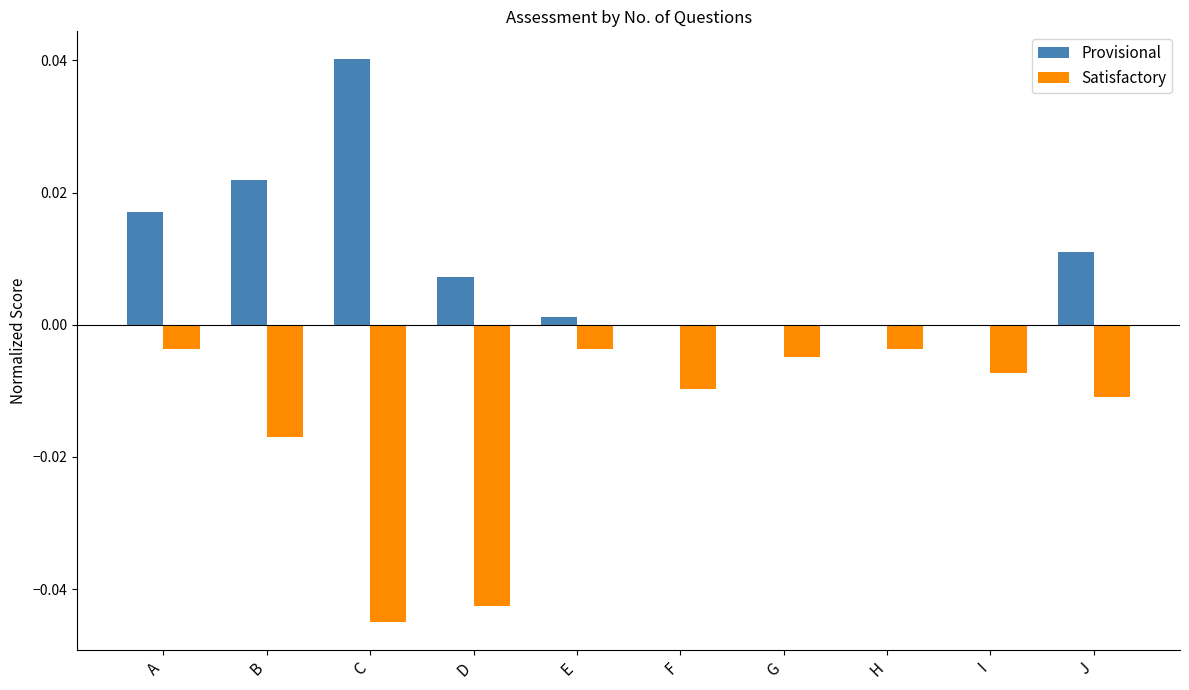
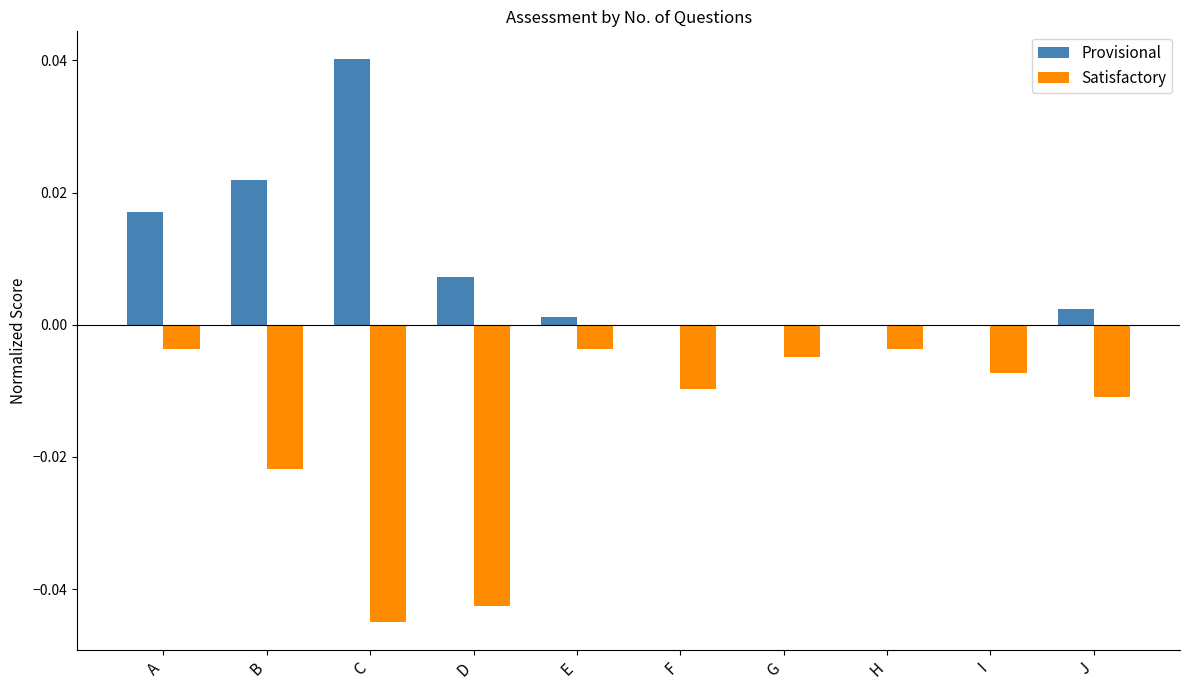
Satisfactory, B: -0.017 -> -0.022
Provisional, J: 0.011 -> 0.002
